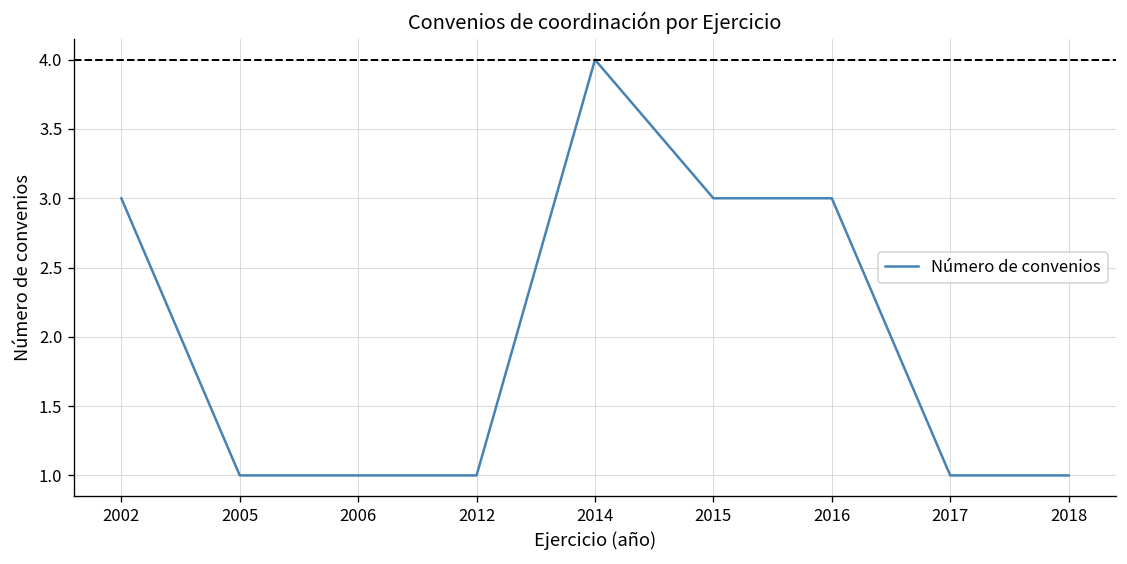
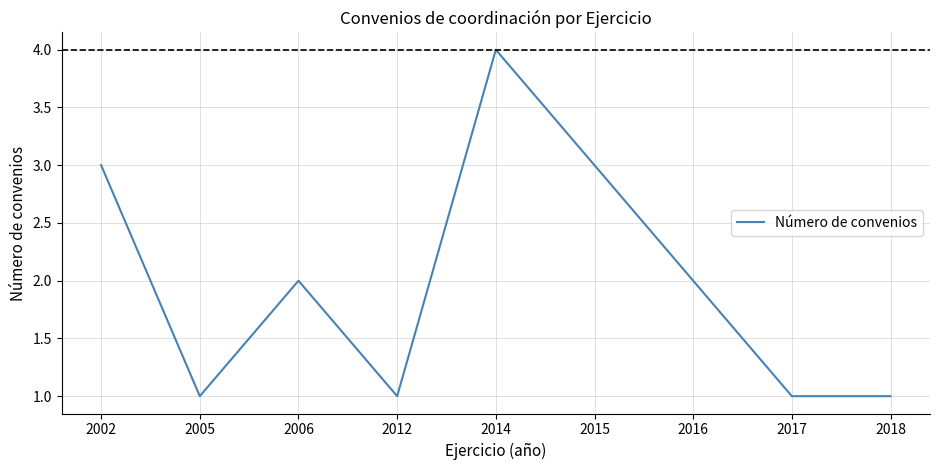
2006: 1 -> 2
2016: 3 -> 2
